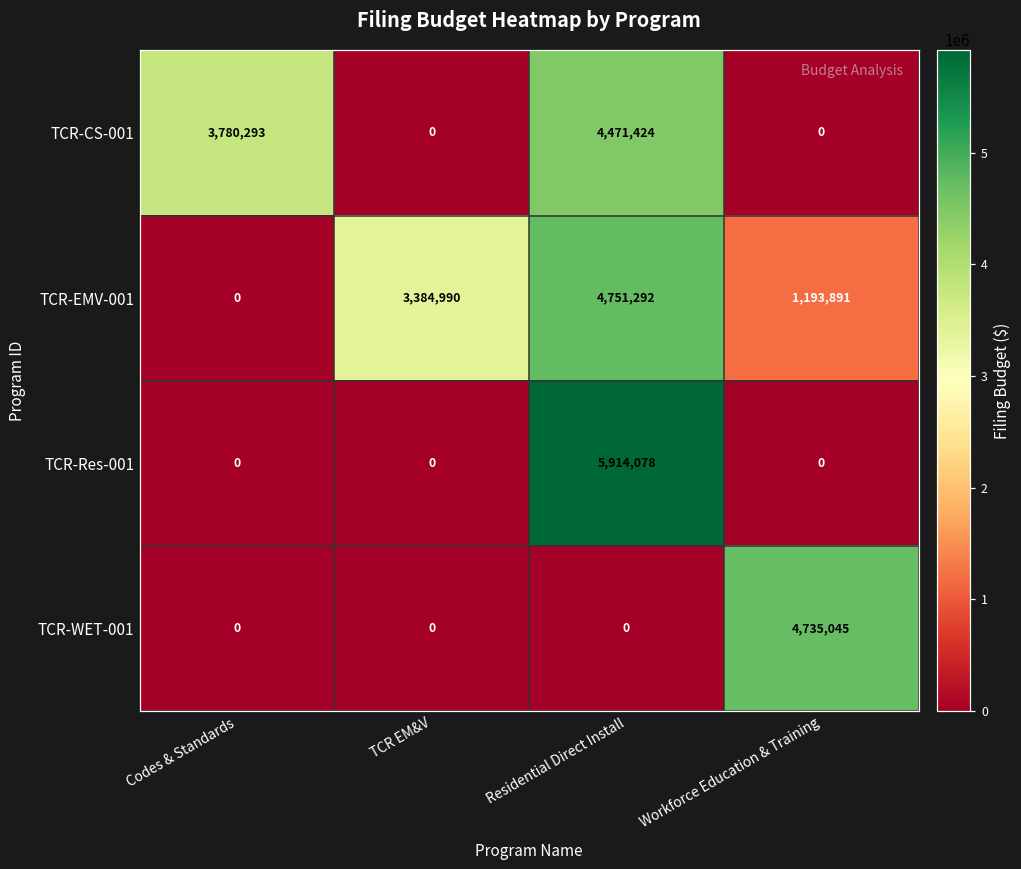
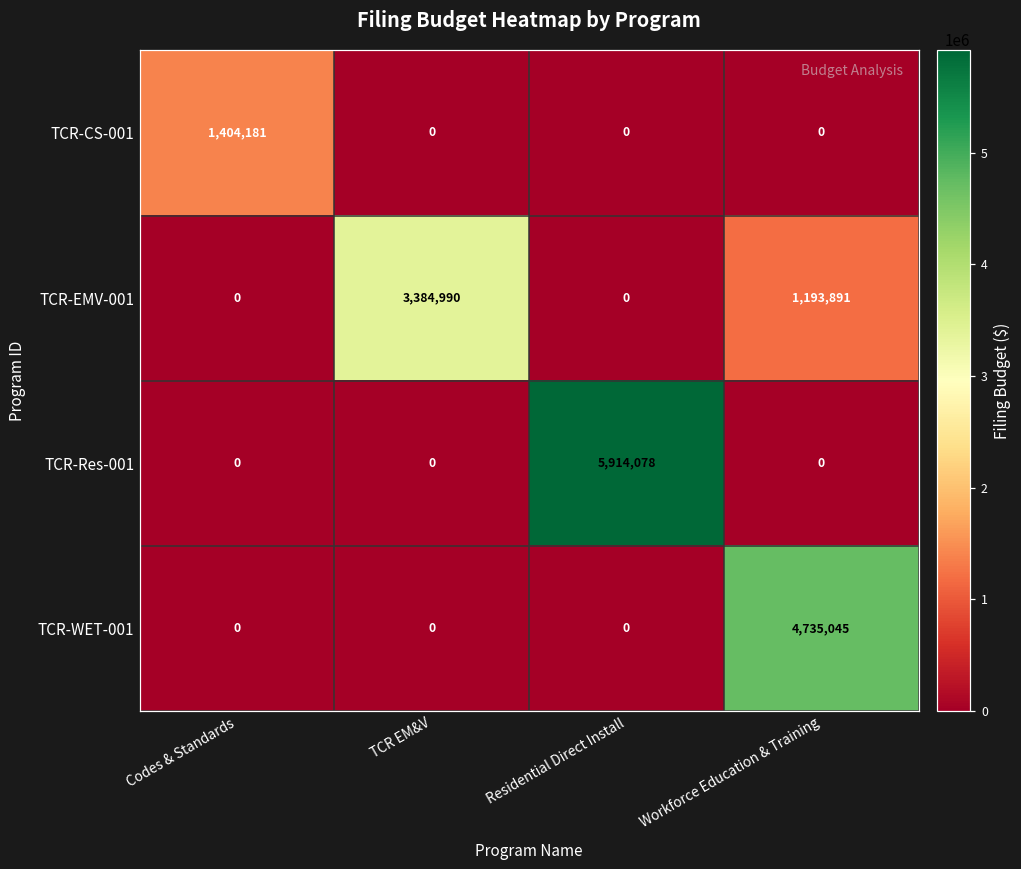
TCR-CS-001, Codes & Standards: 3,780,293 -> 1,404,181
TCR-CS-001, Residential Direct Install: 4,471,424 -> 0
TCR-EMV-001, Residential Direct Install: 4,751,292 -> 0
